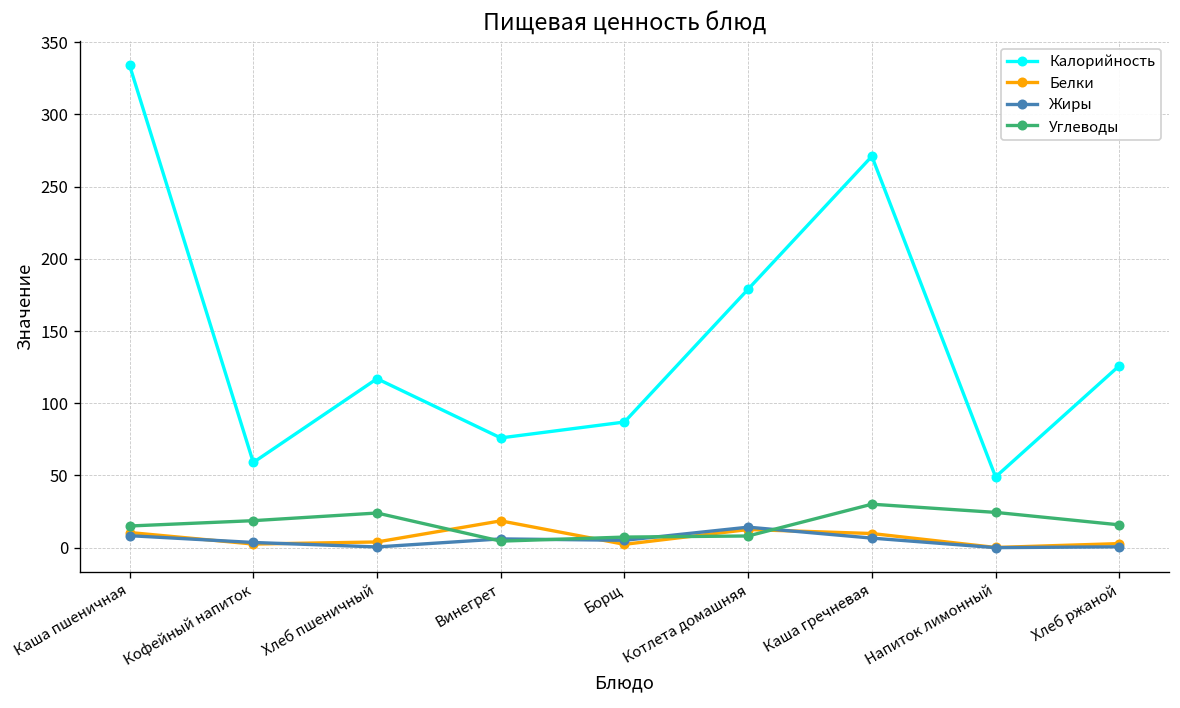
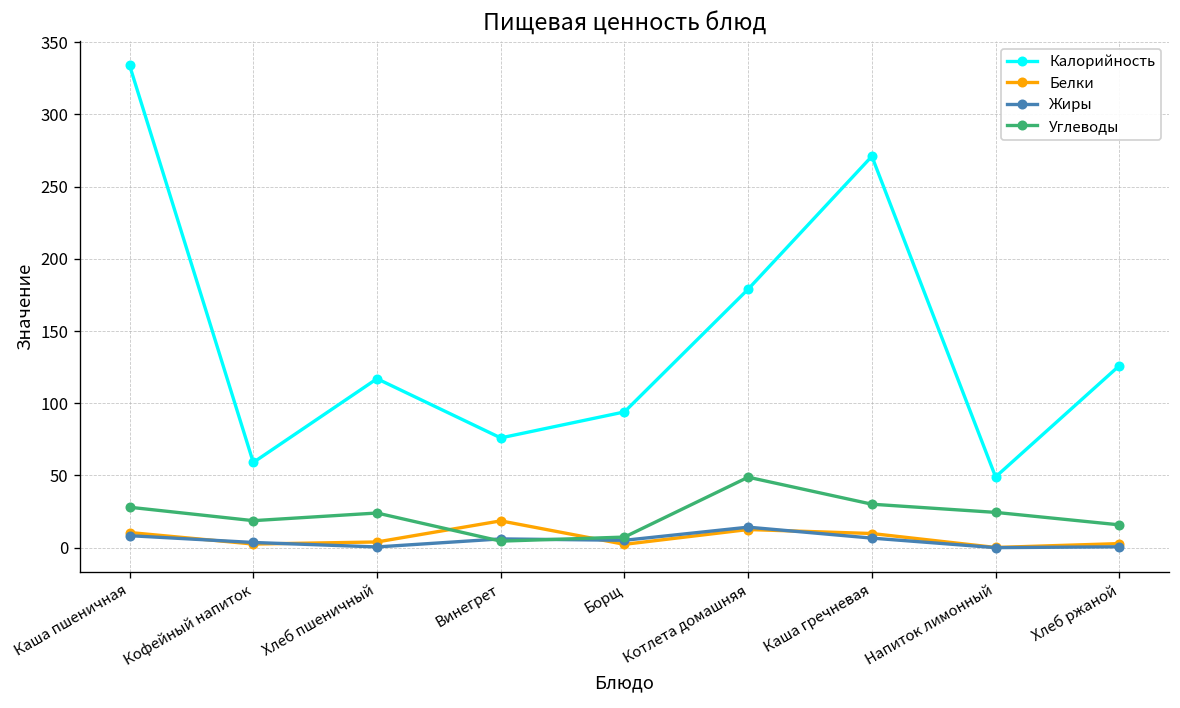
Углеводы, Каша пшеничная: 15 -> 28
Калорийность, Борщ: 87 -> 94
Углеводы, Котлета домашняя: 8 -> 49
